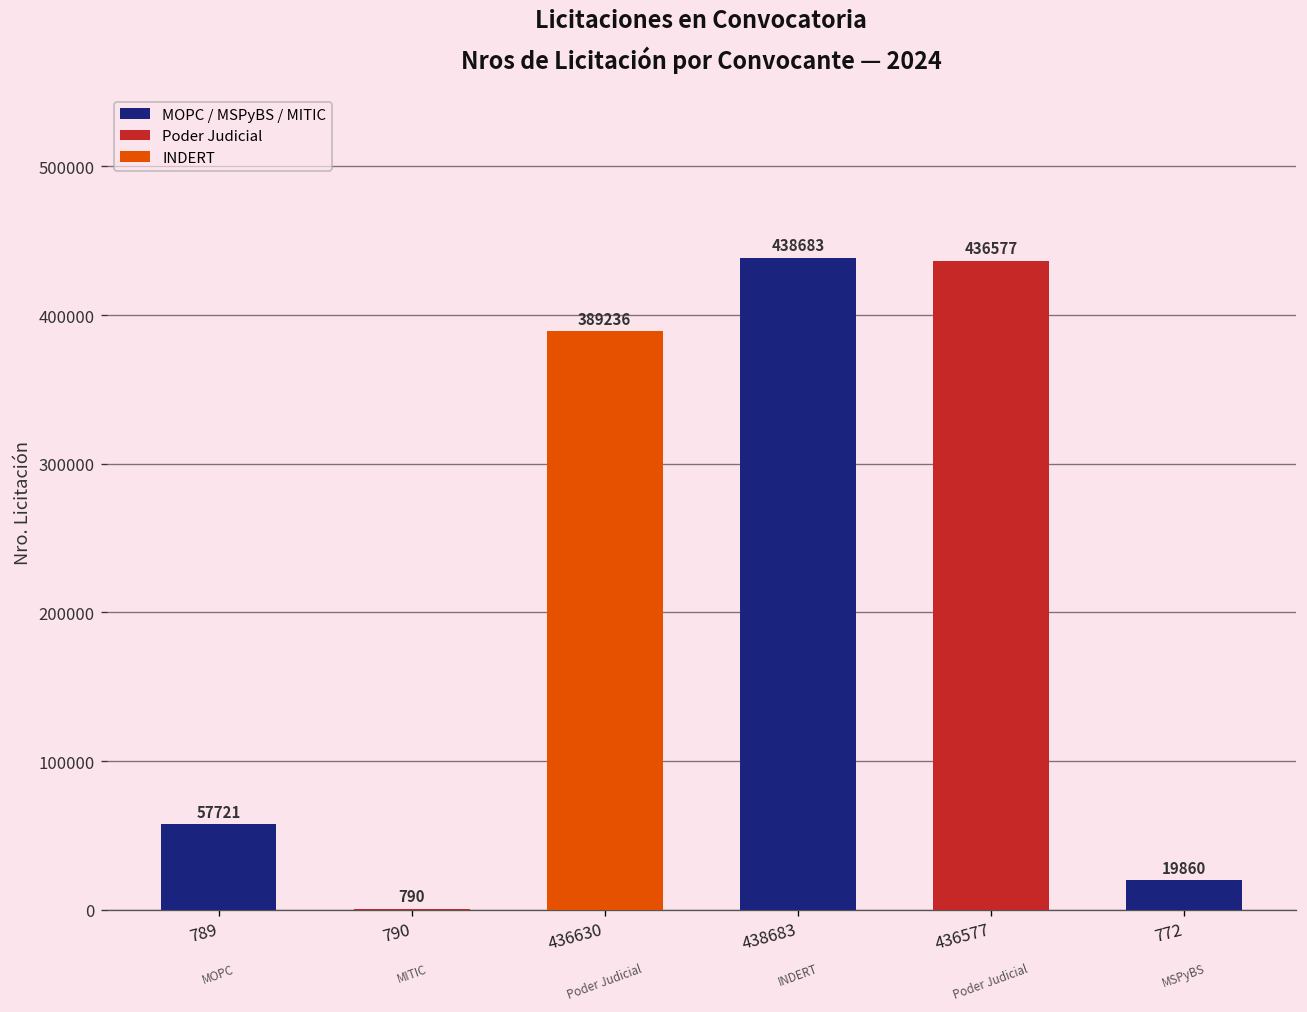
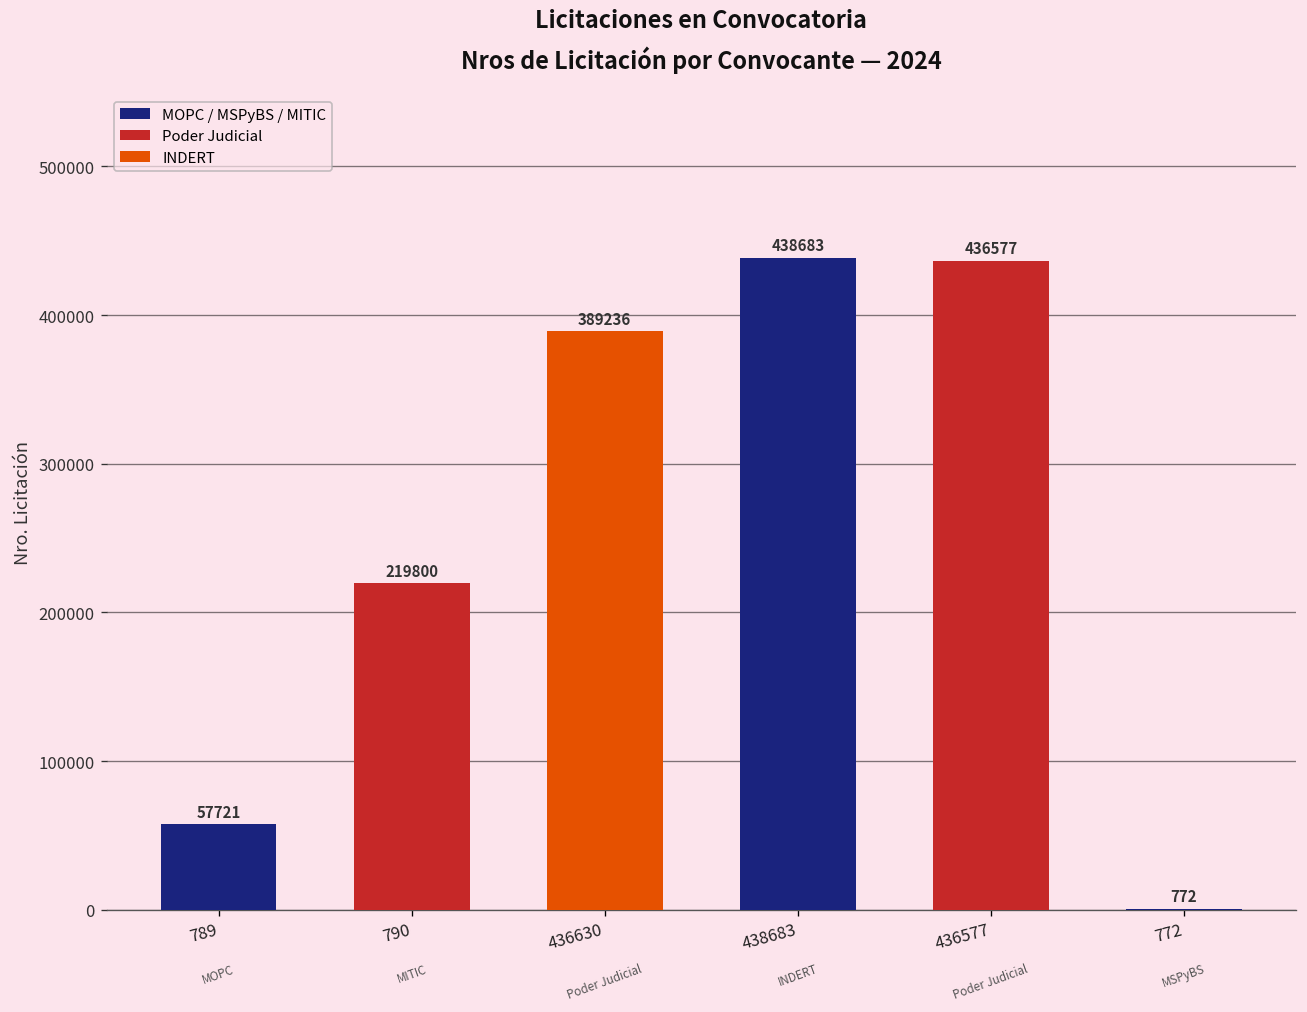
790: 790 -> 219800
772: 19860 -> 772
